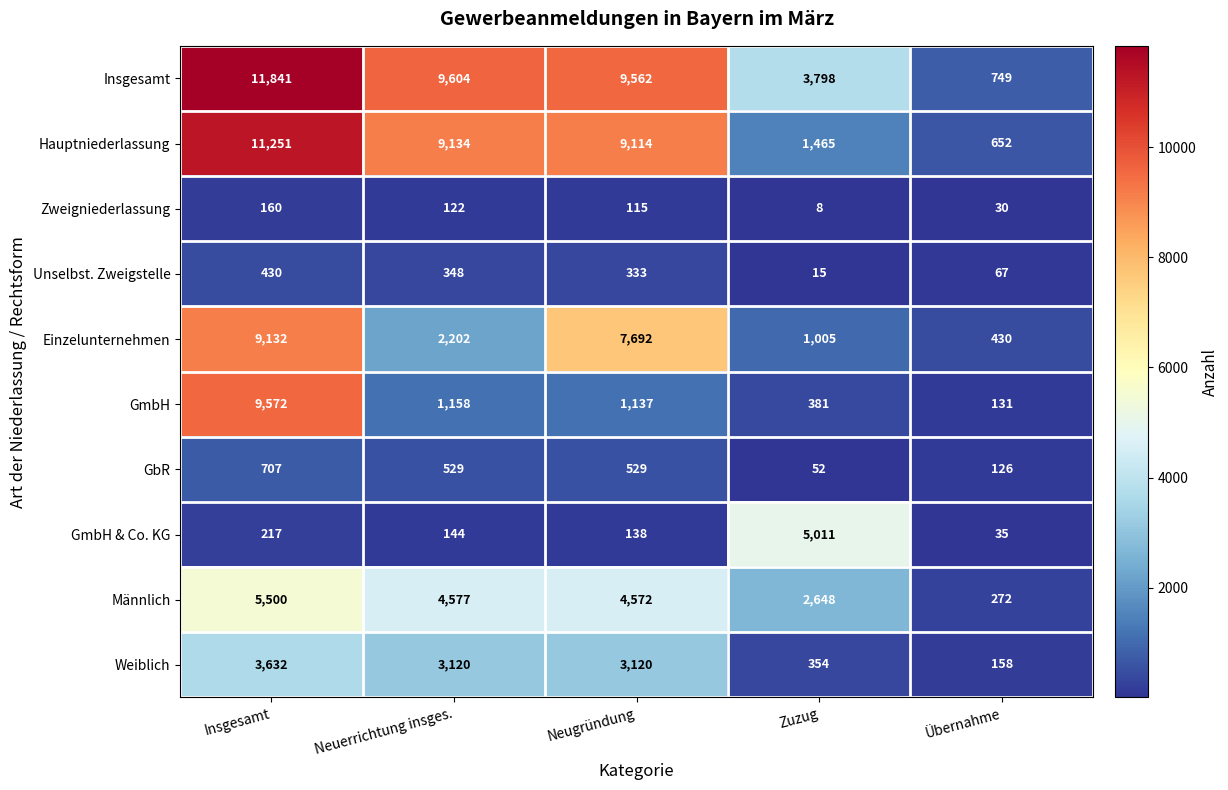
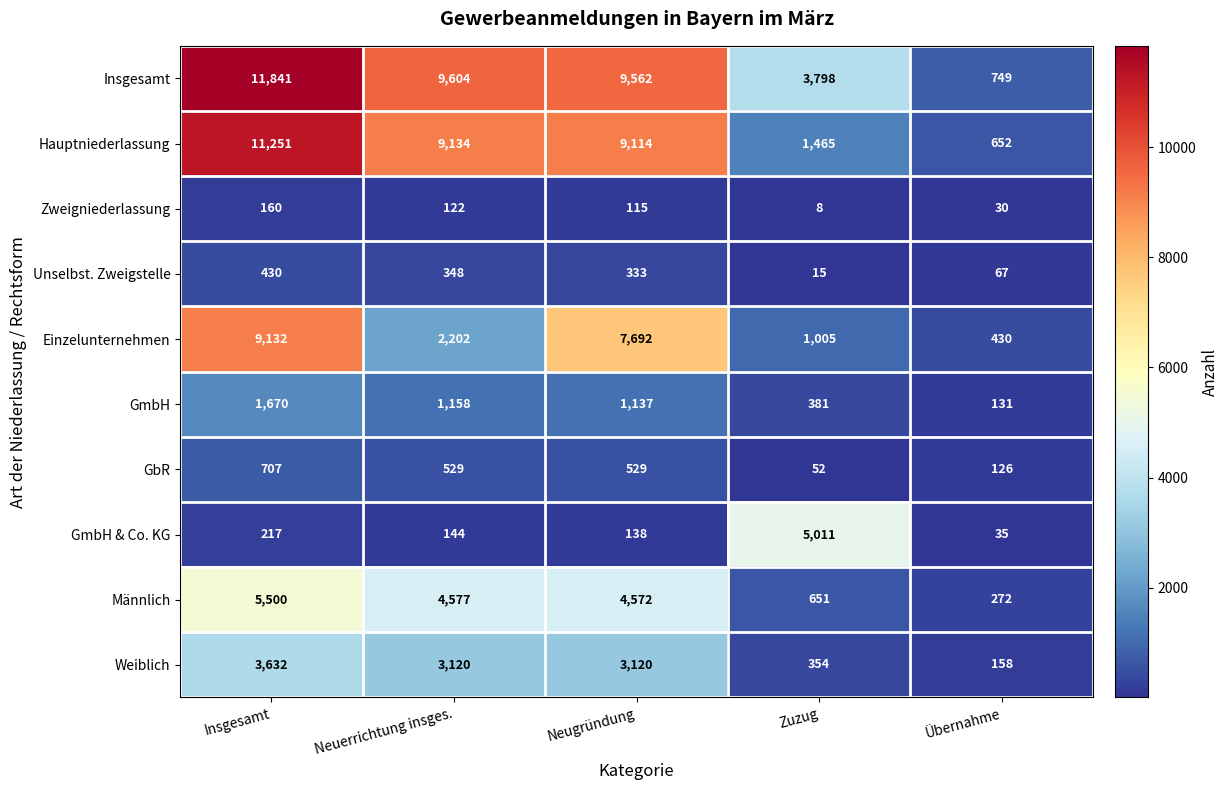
GmbH, Insgesamt: 9,572 -> 1,670
Männlich, Zuzug: 2,648 -> 651
